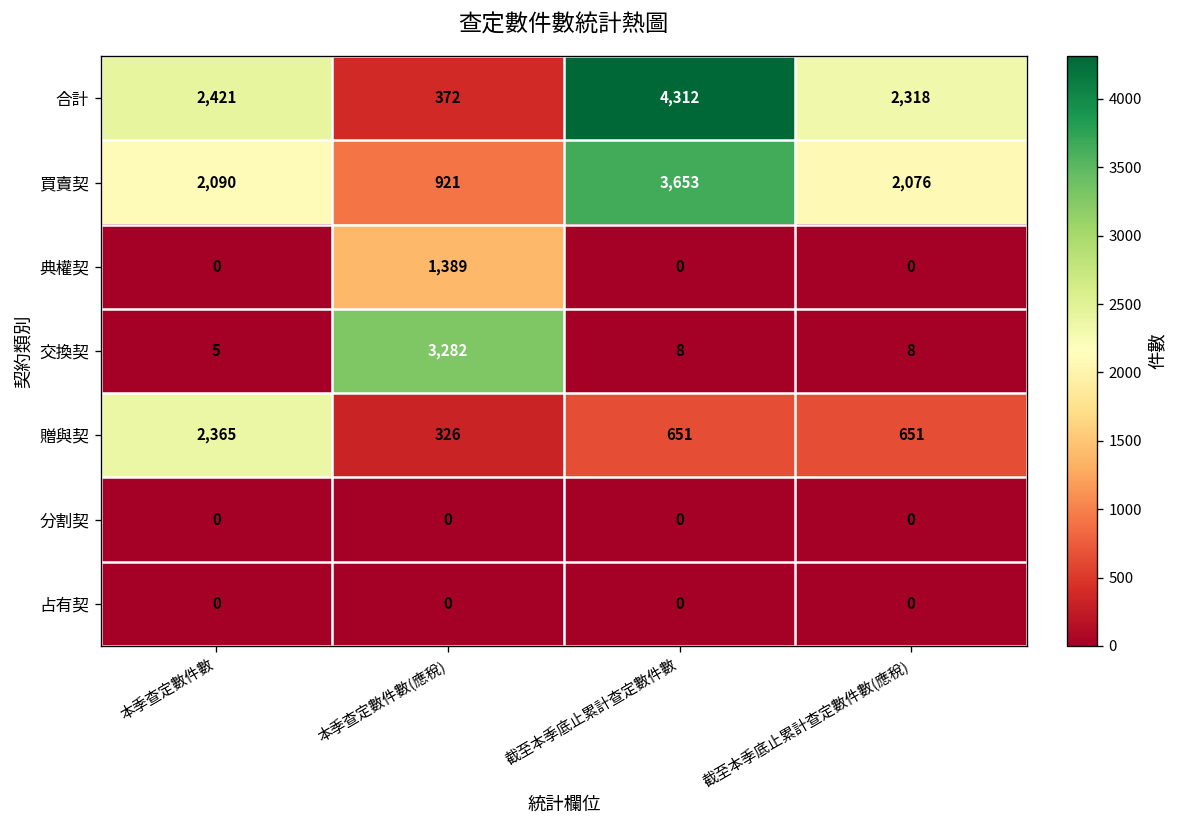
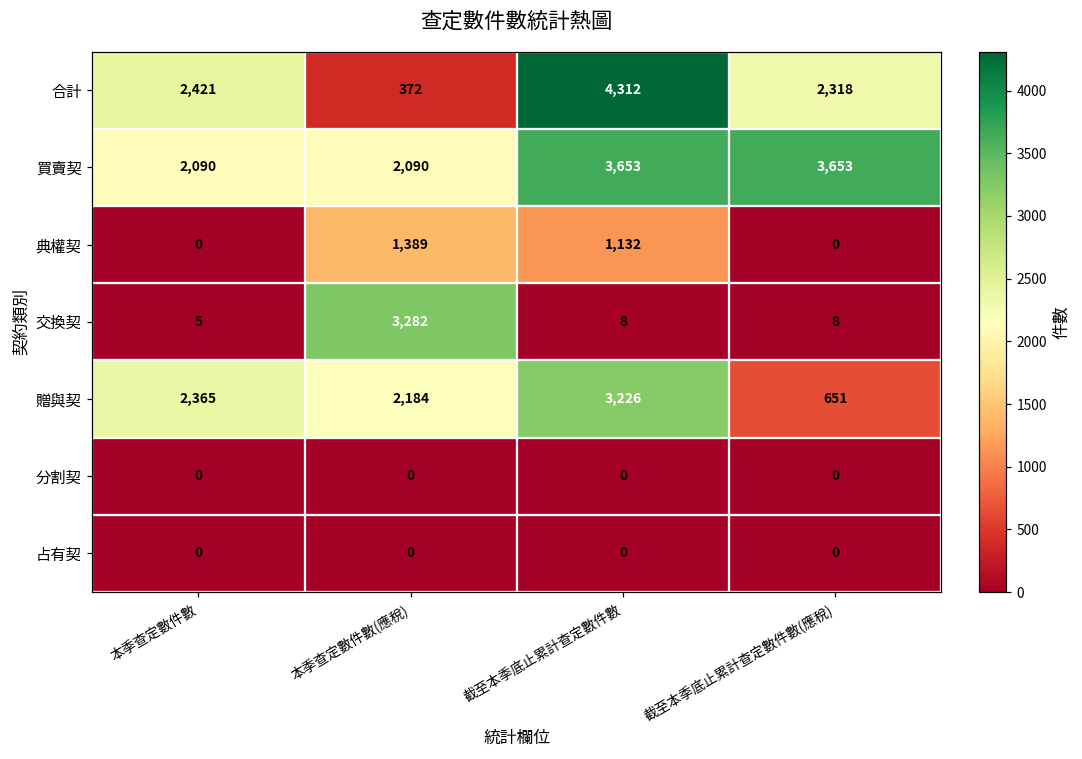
買賣契, 本季查定數件數(應稅): 921 -> 2,090
買賣契, 截至本季底止累計查定數件數(應稅): 2,076 -> 3,653
典權契, 截至本季底止累計查定數件數: 0 -> 1,132
贈與契, 本季查定數件數(應稅): 326 -> 2,184
贈與契, 截至本季底止累計查定數件數: 651 -> 3,226
